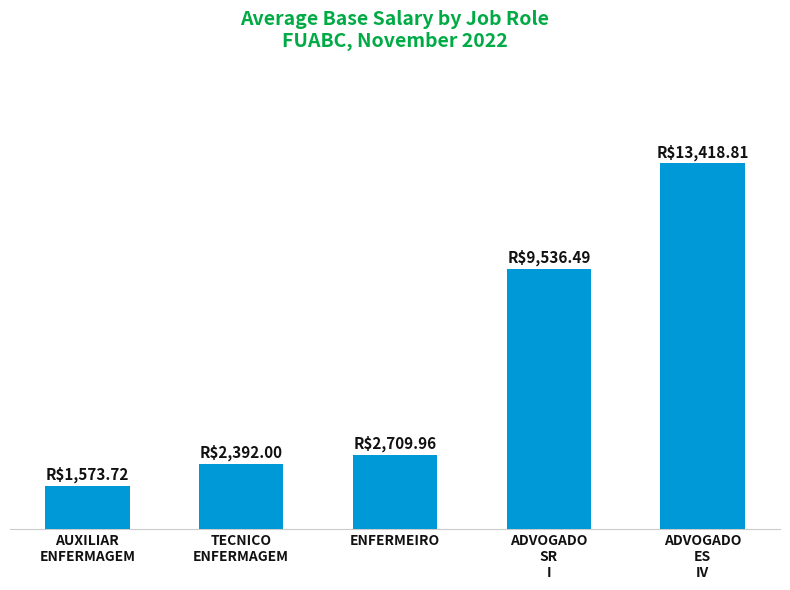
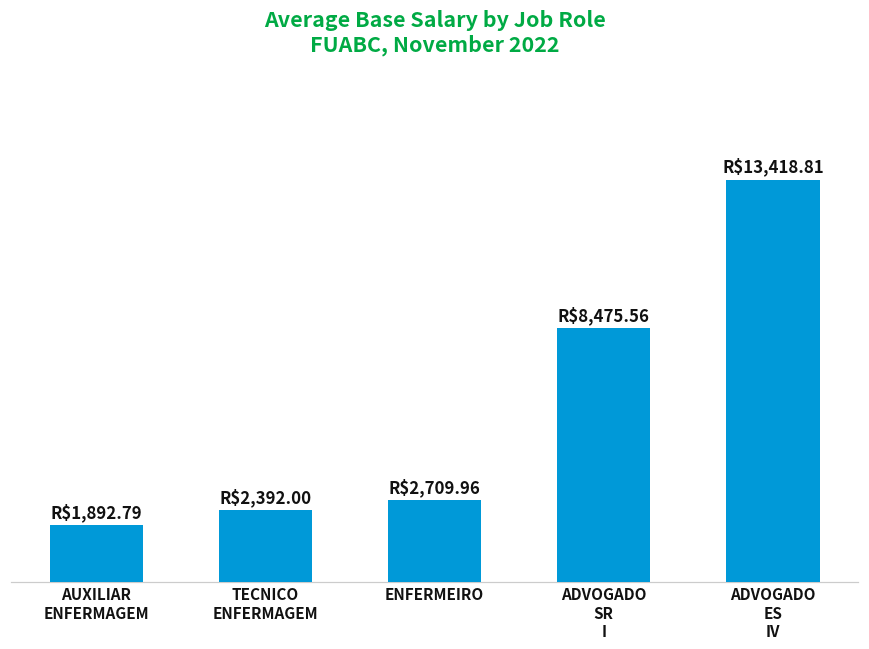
AUXILIAR ENFERMAGEM: $1,573.72 -> $1,892.79
ADVOGADO SR I: $9,536.49 -> $8,475.56
